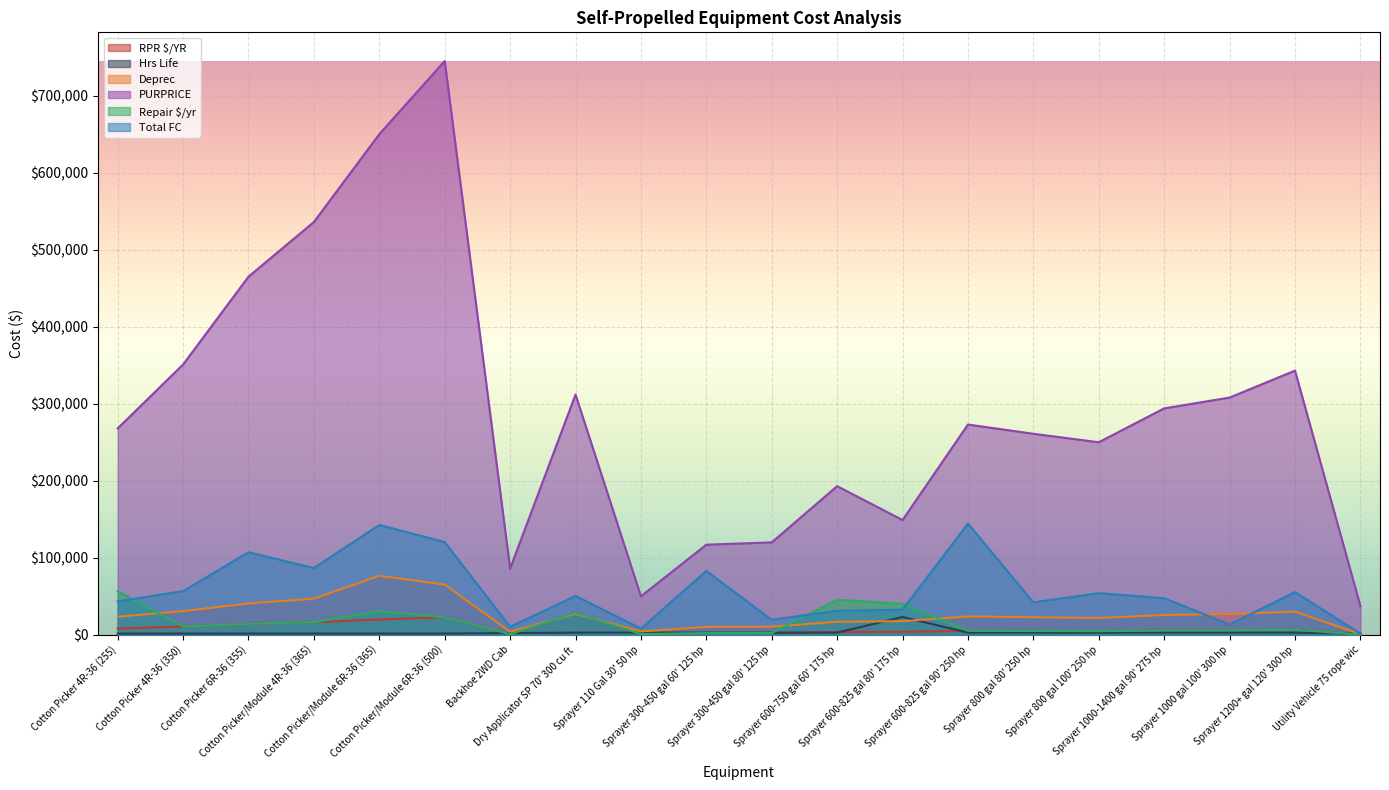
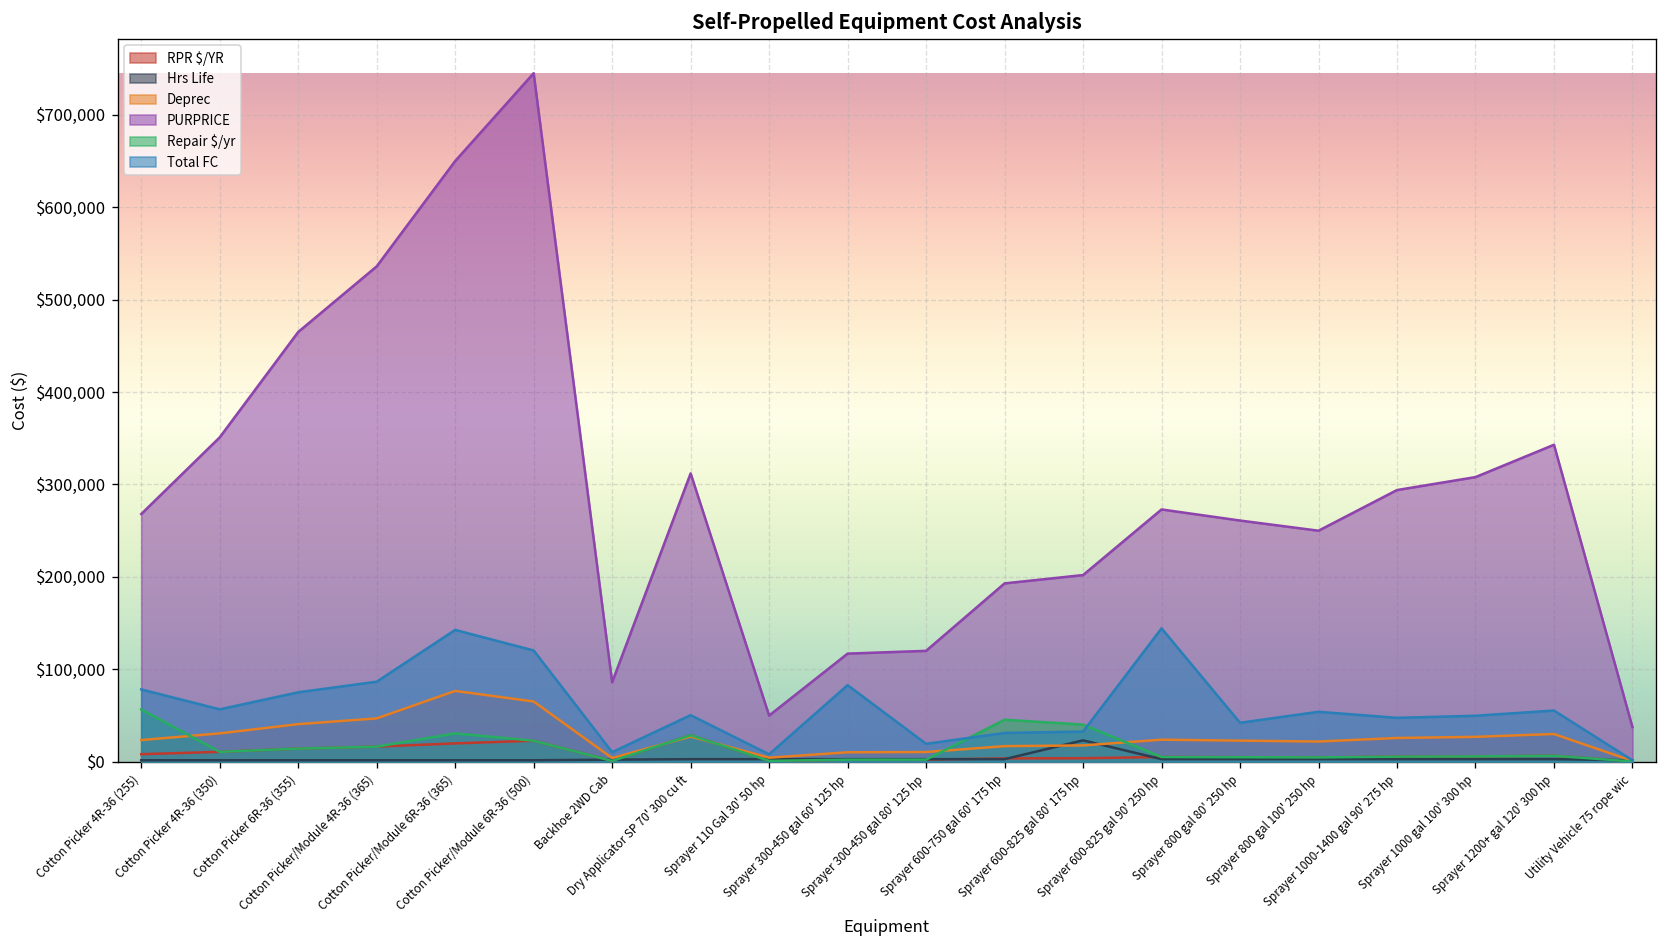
Total FC, Cotton Picker 4R-36 (255): $40,000 -> $80,000
Total FC, Cotton Picker 6R-36 (355): $110,000 -> $80,000
PURPRICE, Sprayer 600-825 gal 80' 175 hp: $150,000 -> $200,000
Total FC, Sprayer 1000 gal 100' 300 hp: $10,000 -> $50,000
